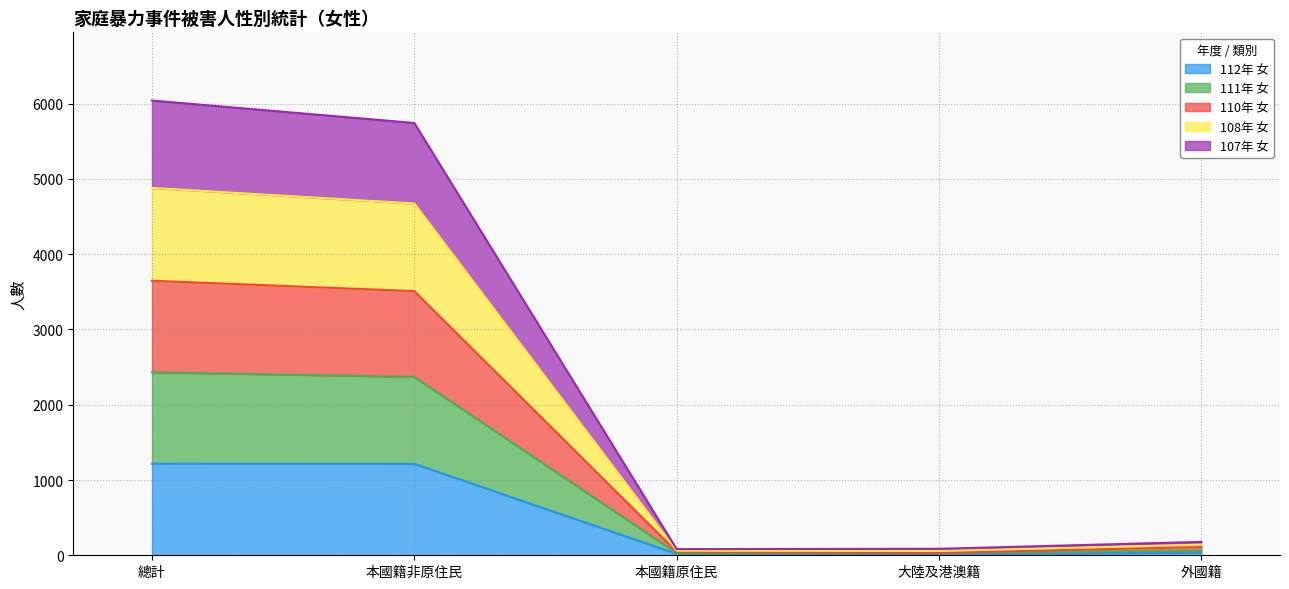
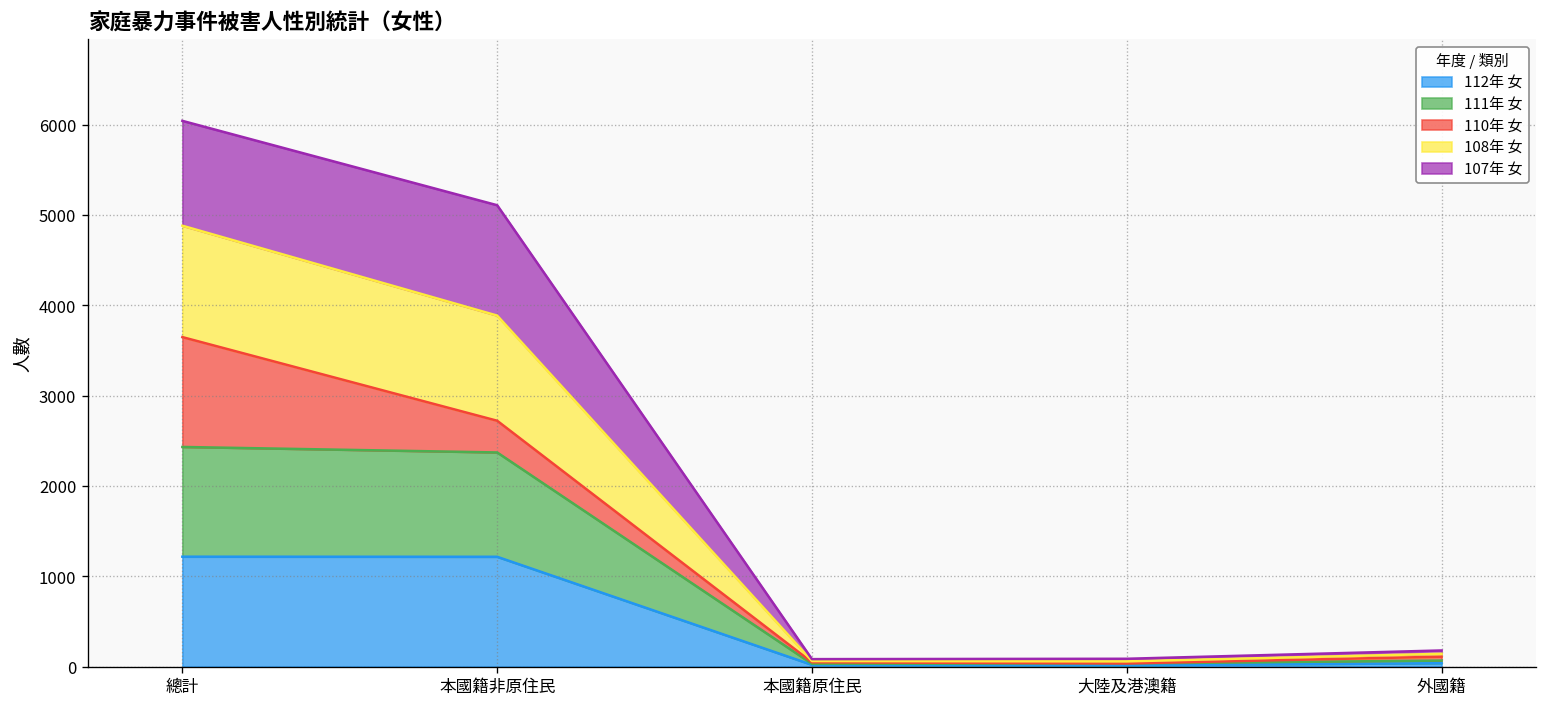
110年 女, 本國籍非原住民: 1100 -> 400
107年 女, 本國籍非原住民: 1100 -> 1200
